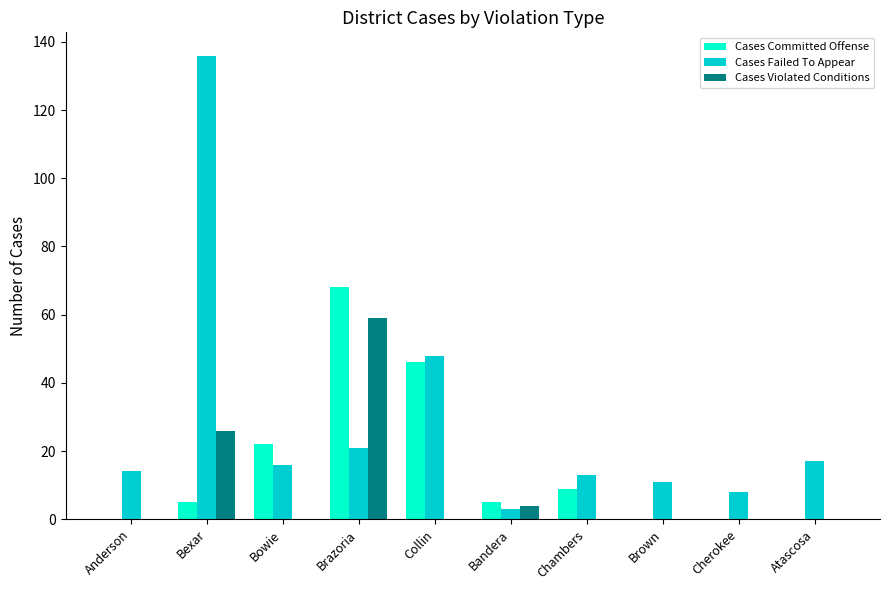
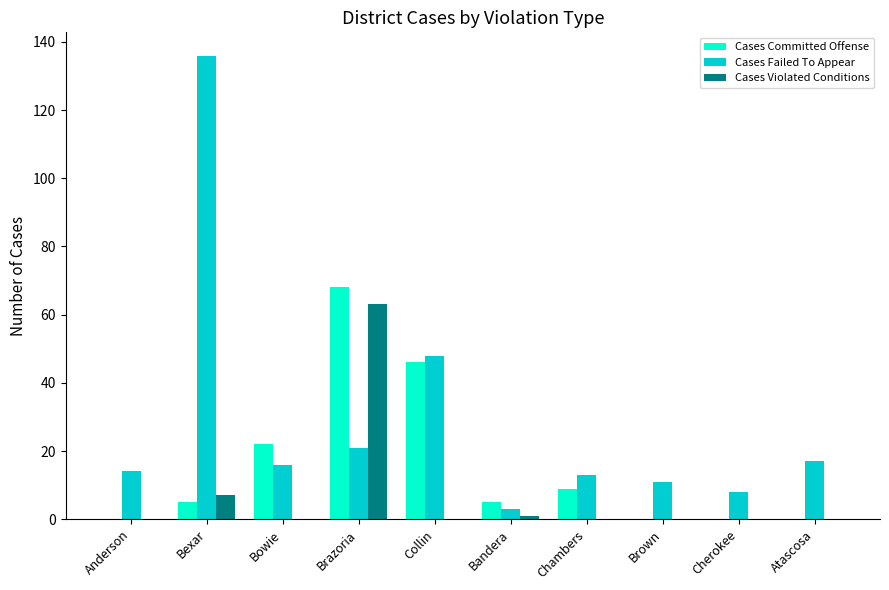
Cases Violated Conditions, Bexar: 26 -> 7
Cases Violated Conditions, Brazoria: 59 -> 63
Cases Violated Conditions, Bandera: 4 -> 1
